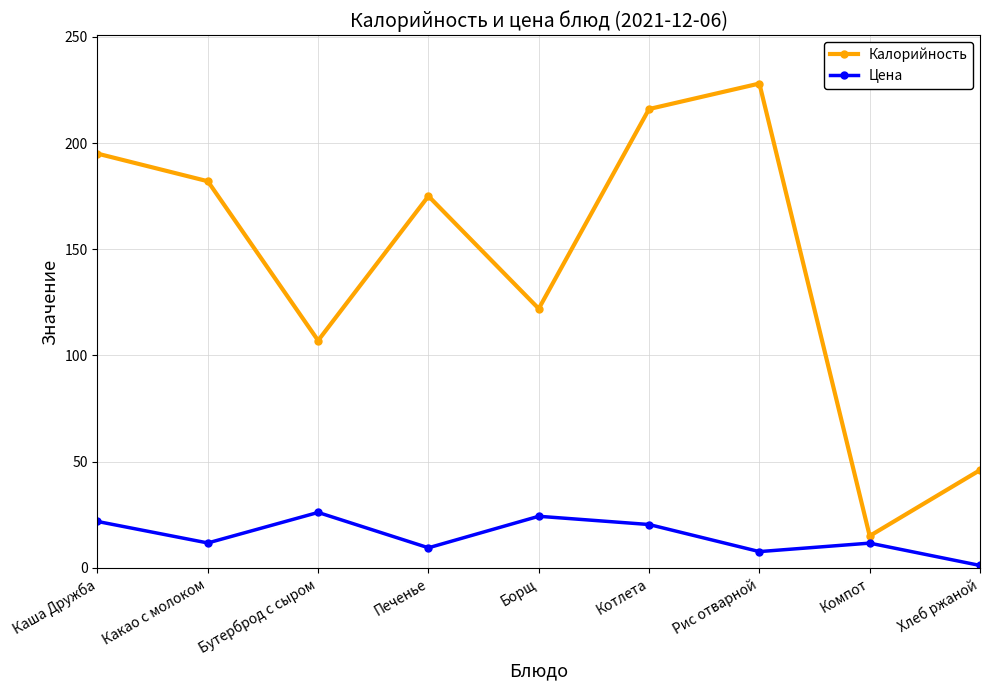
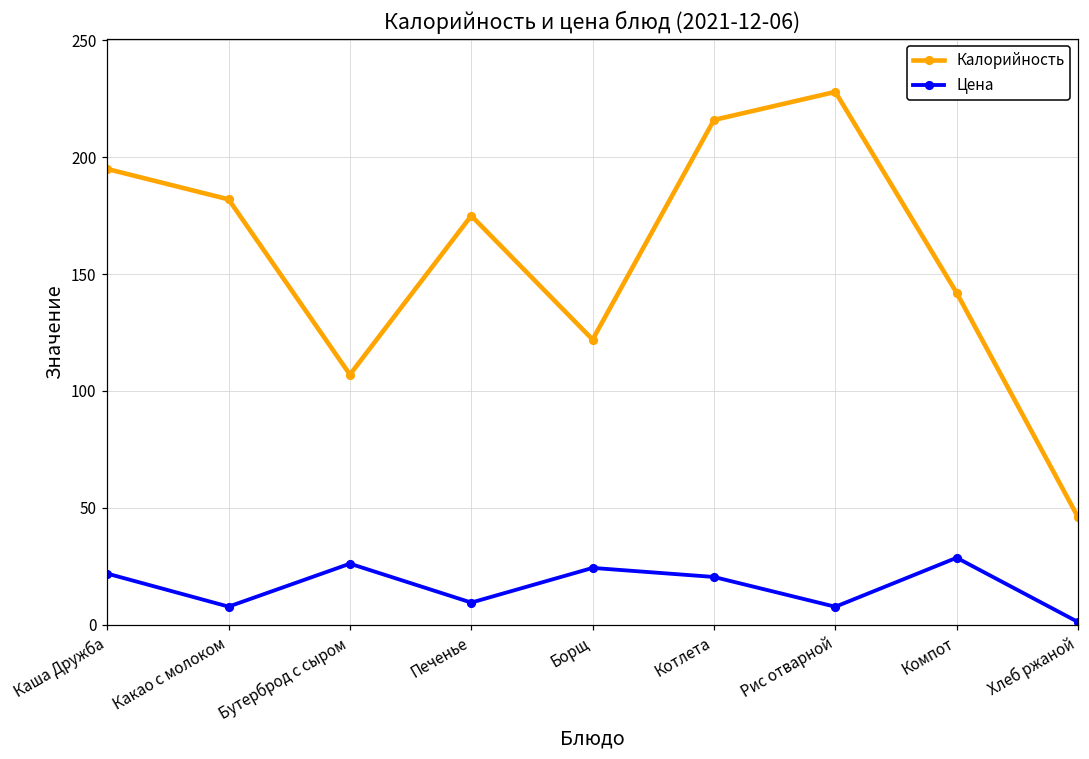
Цена, Какао с молоком: 12 -> 8
Калорийность, Компот: 15 -> 142
Цена, Компот: 12 -> 29
